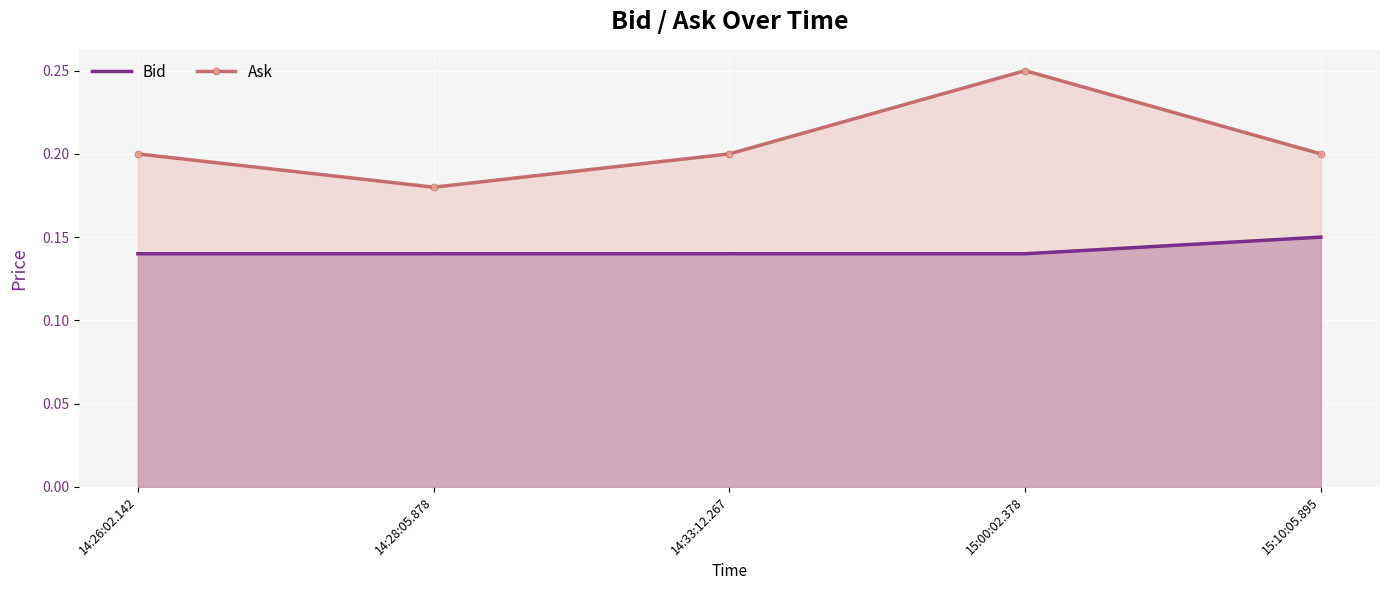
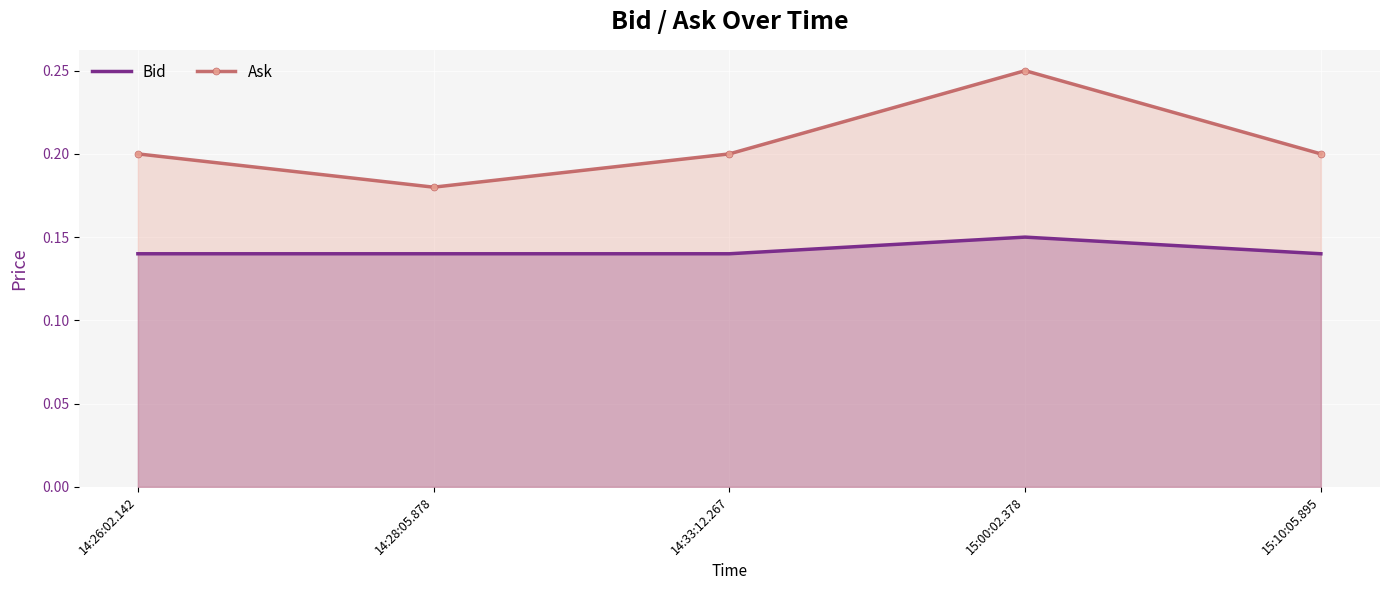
Bid, 15:00:02.378: 0.14 -> 0.15
Bid, 15:10:05.895: 0.15 -> 0.14
